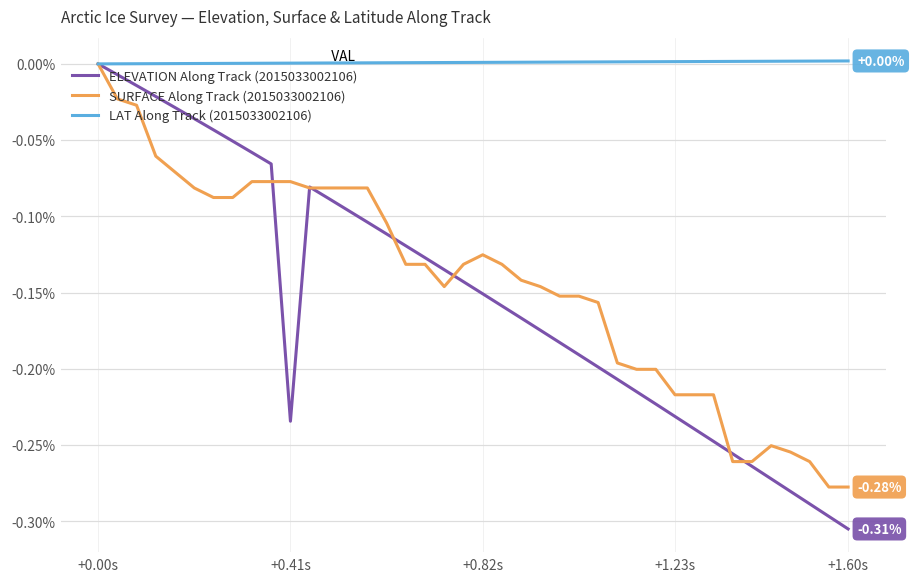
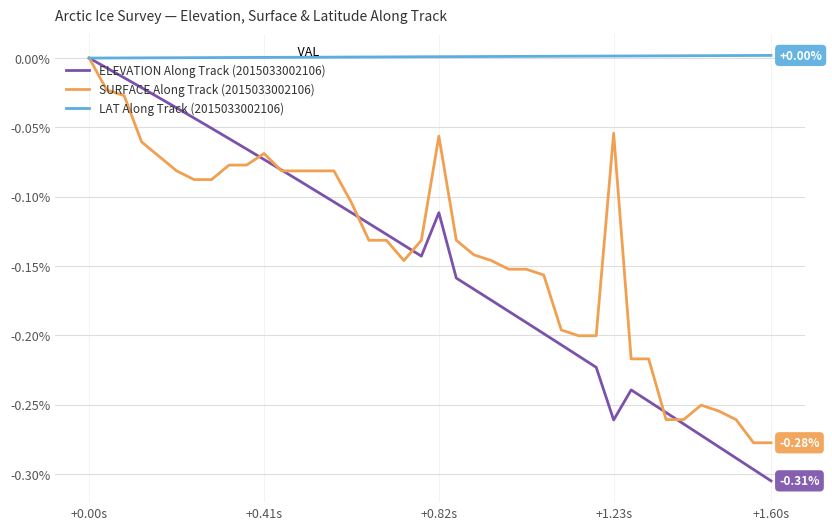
ELEVATION Along Track (2015033002106), +0.41s: -0.234% -> -0.073%
SURFACE Along Track (2015033002106), +0.41s: -0.077% -> -0.069%
ELEVATION Along Track (2015033002106), +0.82s: -0.151% -> -0.112%
SURFACE Along Track (2015033002106), +0.82s: -0.125% -> -0.056%
ELEVATION Along Track (2015033002106), +1.23s: -0.231% -> -0.261%
SURFACE Along Track (2015033002106), +1.23s: -0.217% -> -0.054%
